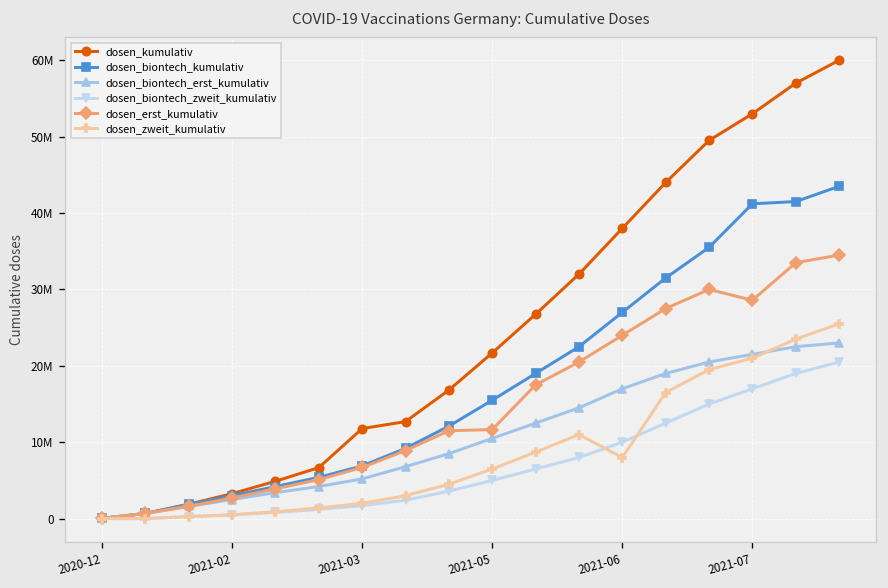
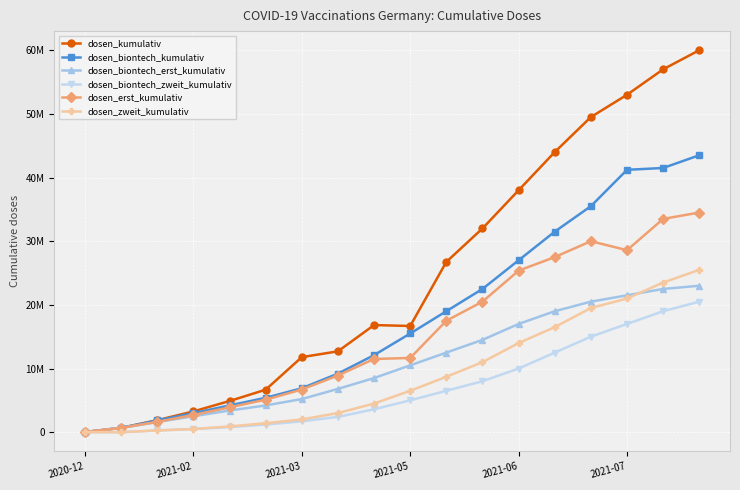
dosen_kumulativ, 2021-05: 22000000 -> 17000000
dosen_erst_kumulativ, 2021-06: 24000000 -> 25000000
dosen_zweit_kumulativ, 2021-06: 8000000 -> 14000000
